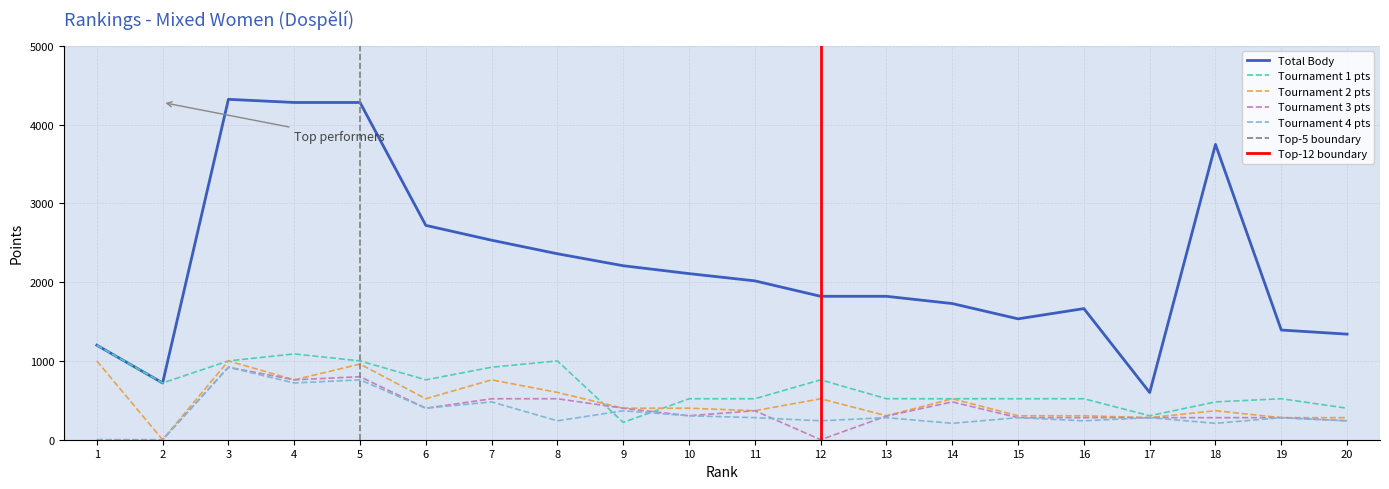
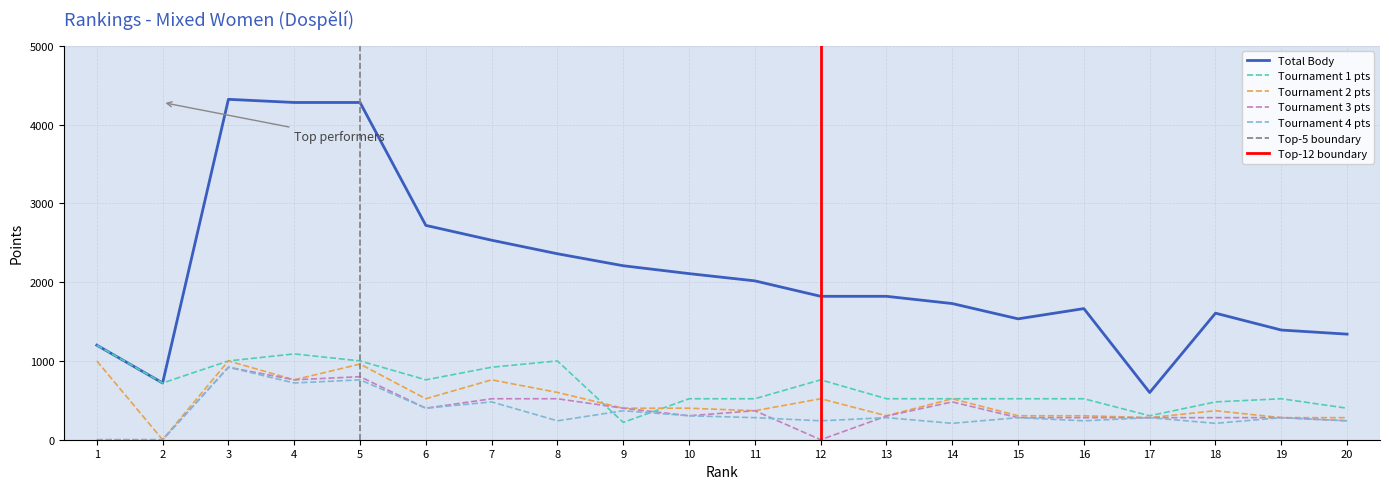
Total Body, 18: 3700 -> 1600
